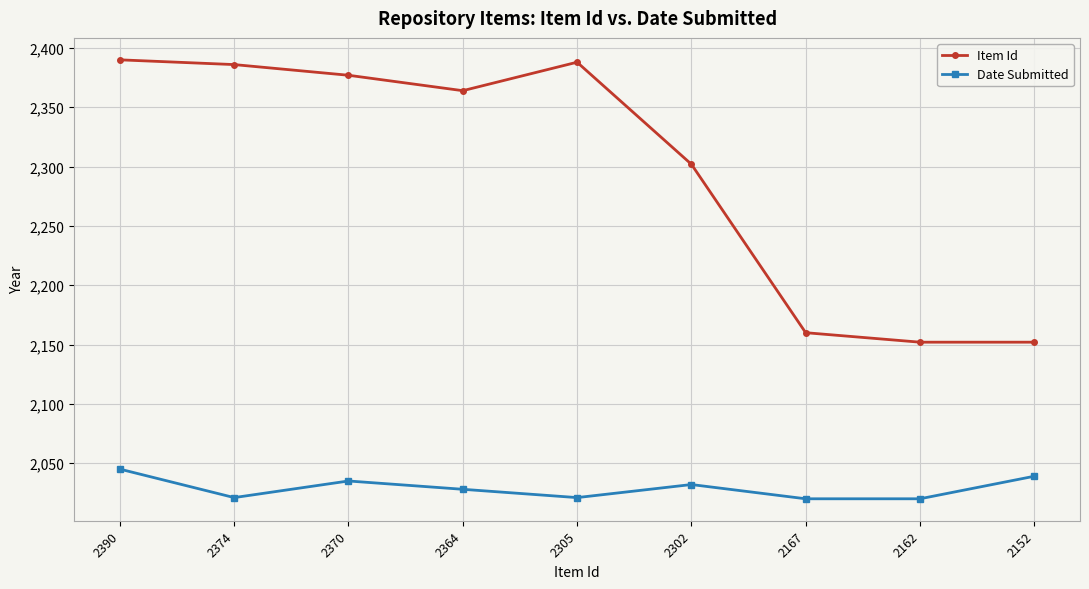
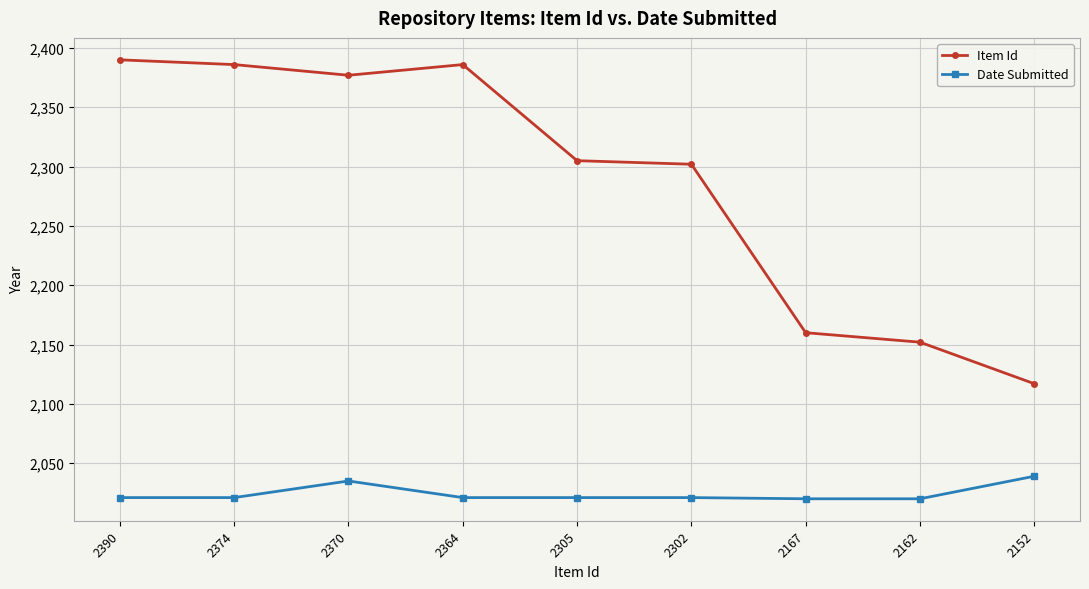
Date Submitted, 2390: 2,045 -> 2,021
Item Id, 2364: 2,364 -> 2,386
Date Submitted, 2364: 2,028 -> 2,021
Item Id, 2305: 2,388 -> 2,305
Date Submitted, 2302: 2,032 -> 2,021
Item Id, 2152: 2,152 -> 2,117
